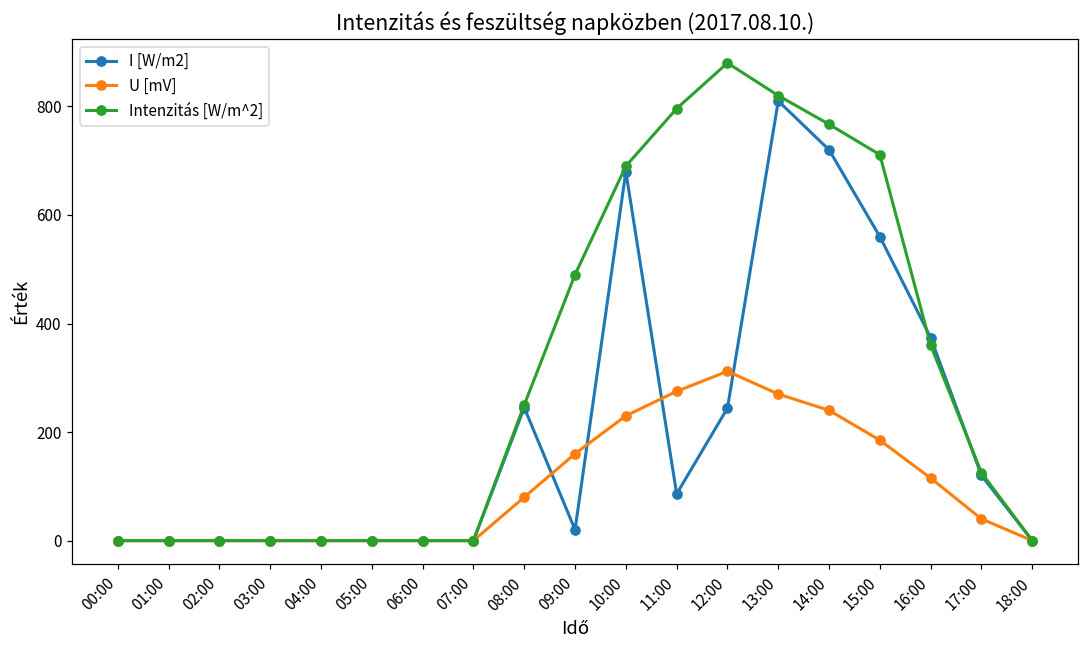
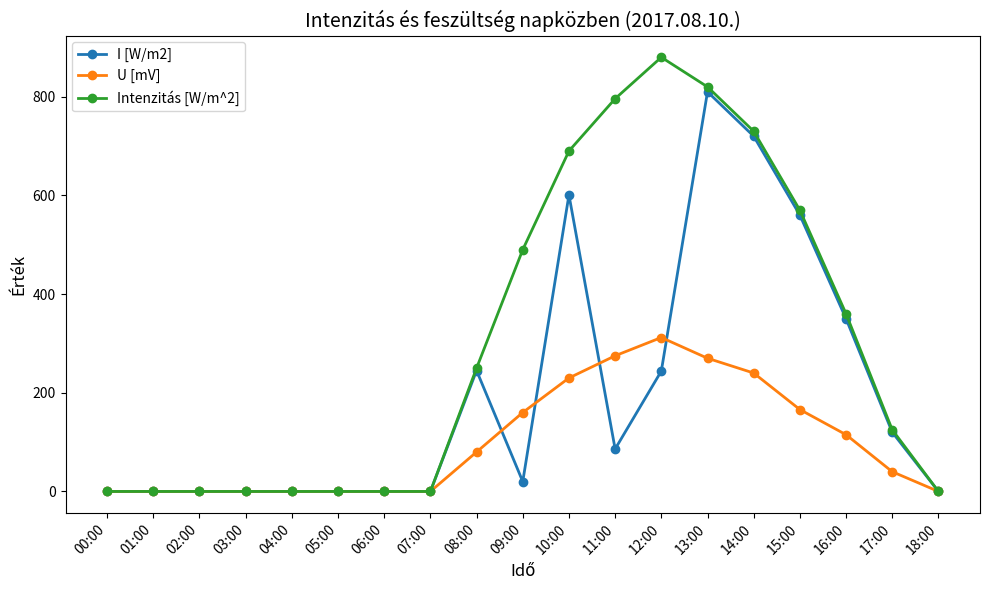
I [W/m2], 10:00: 680 -> 600
Intenzitás [W/m^2], 14:00: 770 -> 730
U [mV], 15:00: 190 -> 170
Intenzitás [W/m^2], 15:00: 710 -> 570
I [W/m2], 16:00: 370 -> 350
